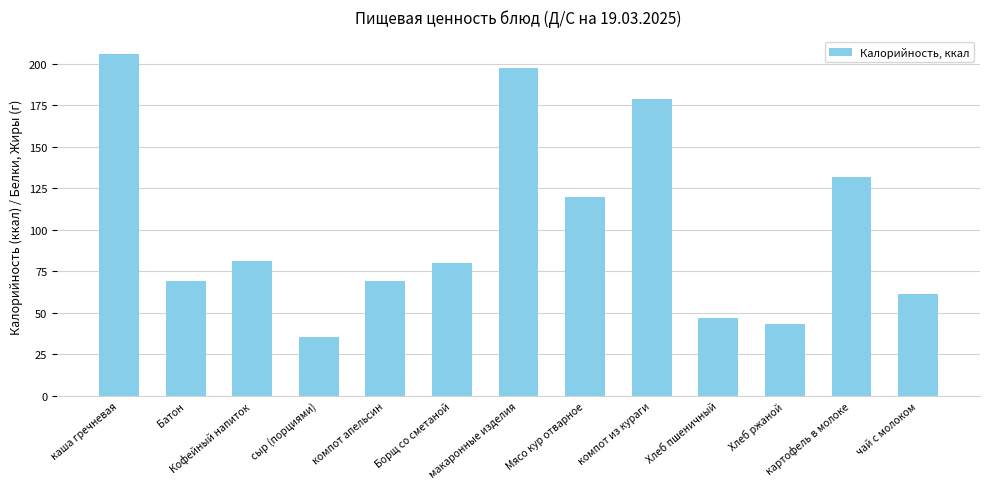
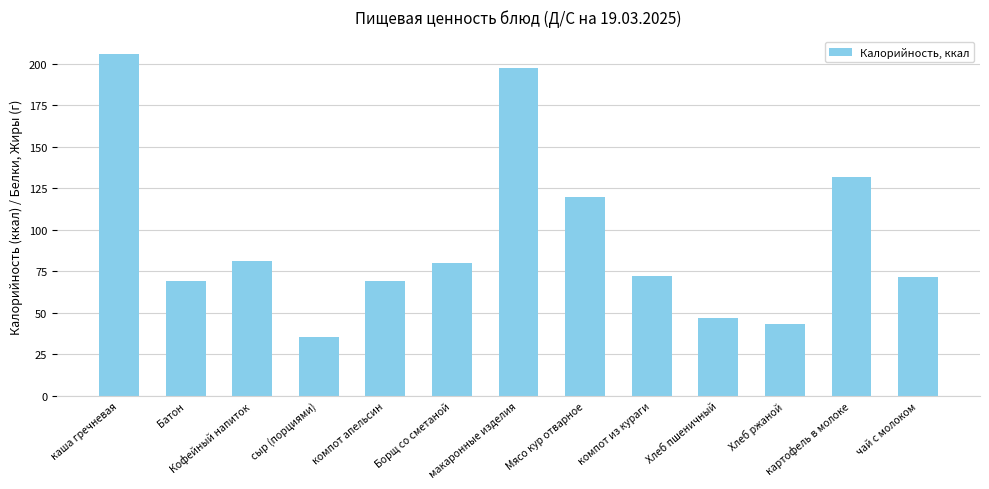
компот из кураги: 179 -> 72
чай с молоком: 61 -> 72
